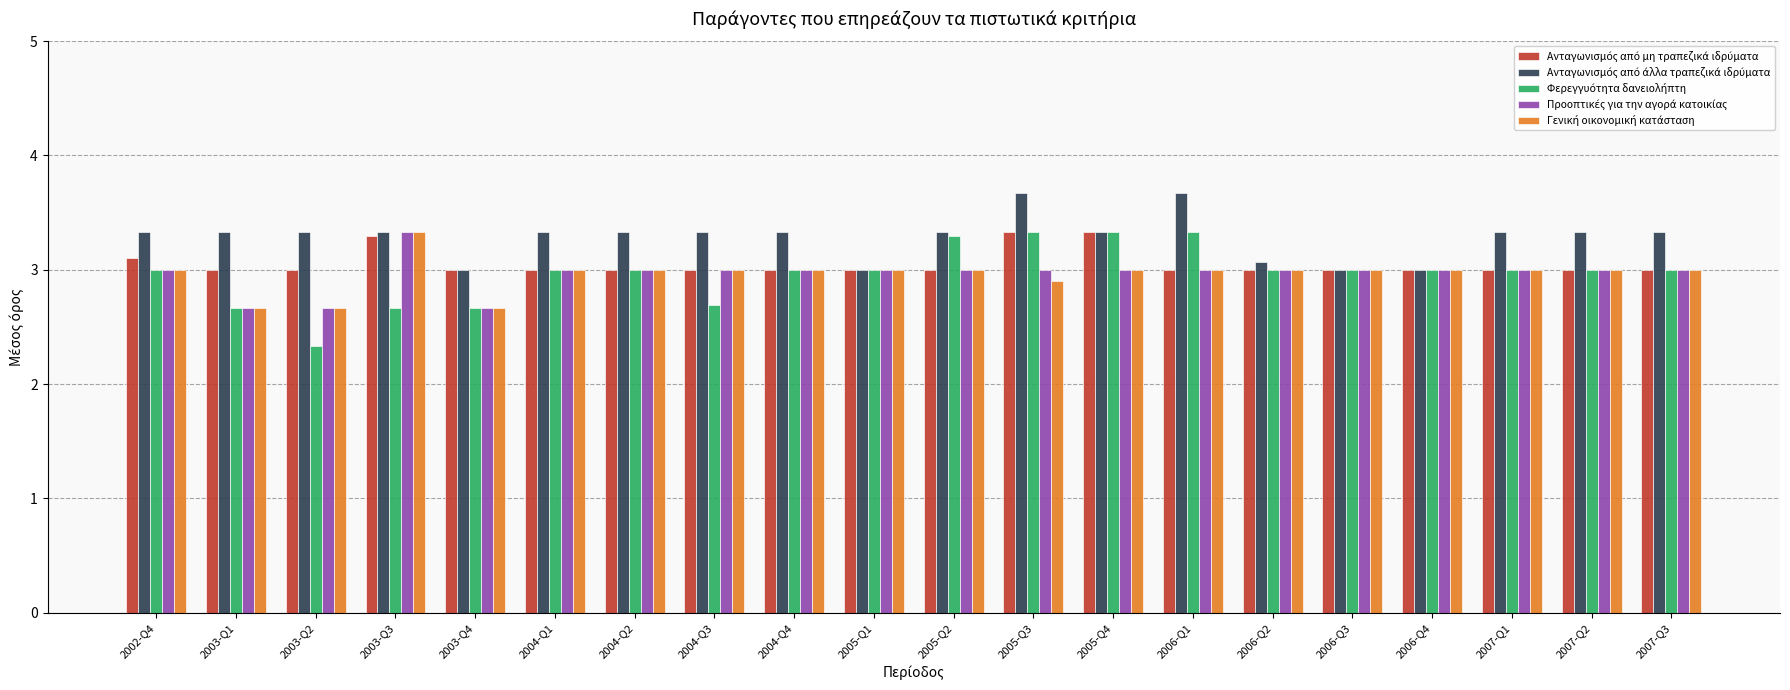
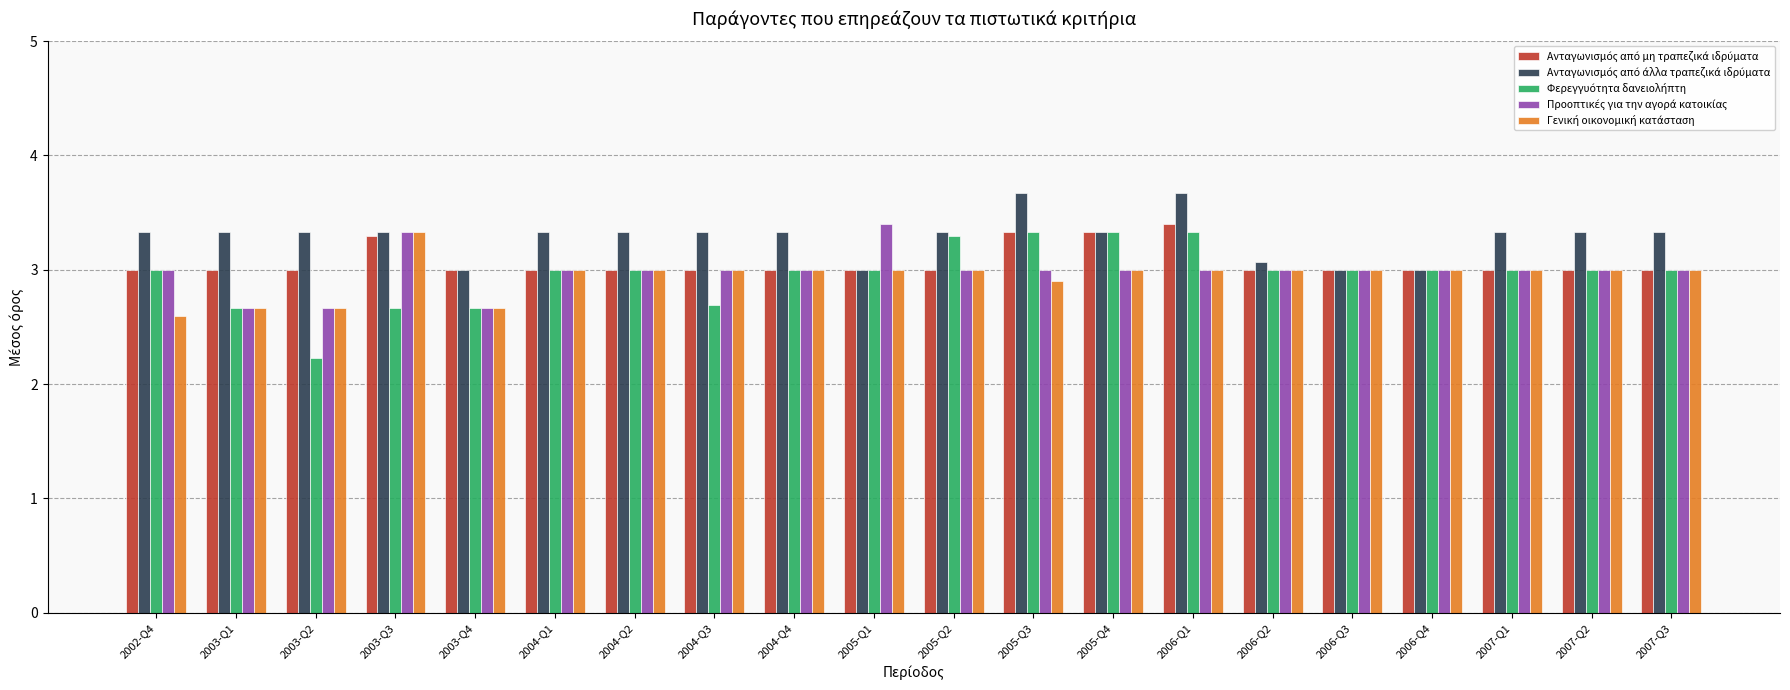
Ανταγωνισμός από μη τραπεζικά ιδρύματα, 2002-Q4: 3.1 -> 3.0
Γενική οικονομική κατάσταση, 2002-Q4: 3.0 -> 2.6
Φερεγγυότητα δανειολήπτη, 2003-Q2: 2.33 -> 2.23
Προοπτικές για την αγορά κατοικίας, 2005-Q1: 3.0 -> 3.4
Ανταγωνισμός από μη τραπεζικά ιδρύματα, 2006-Q1: 3.0 -> 3.4
